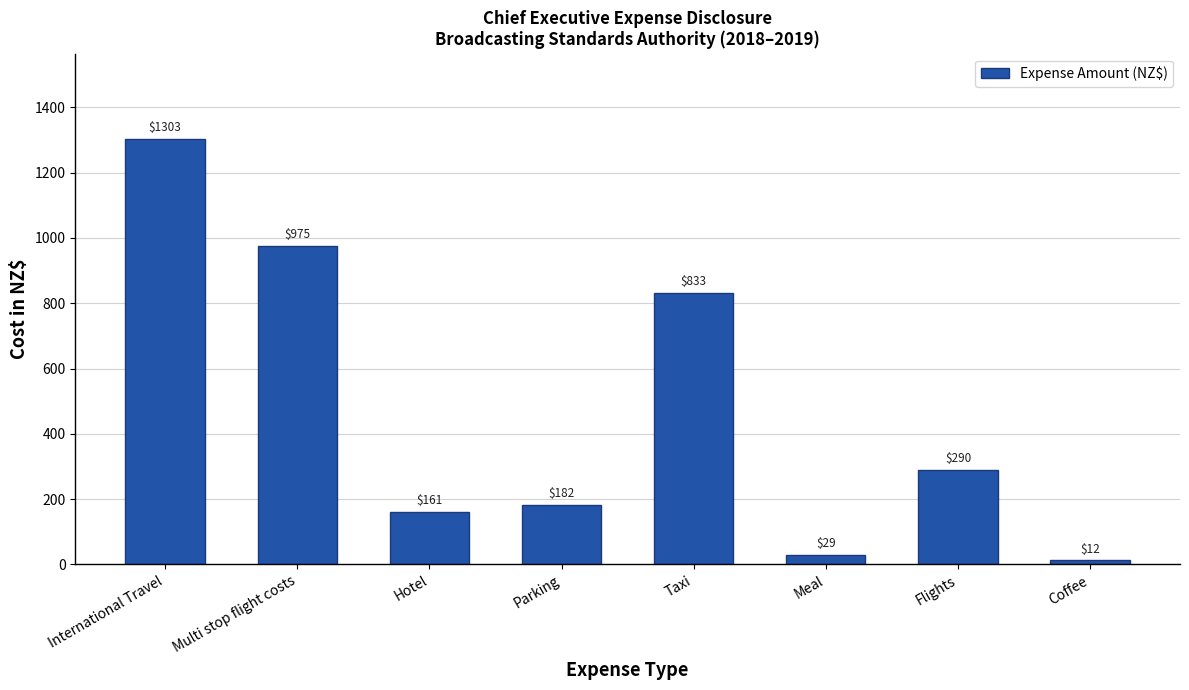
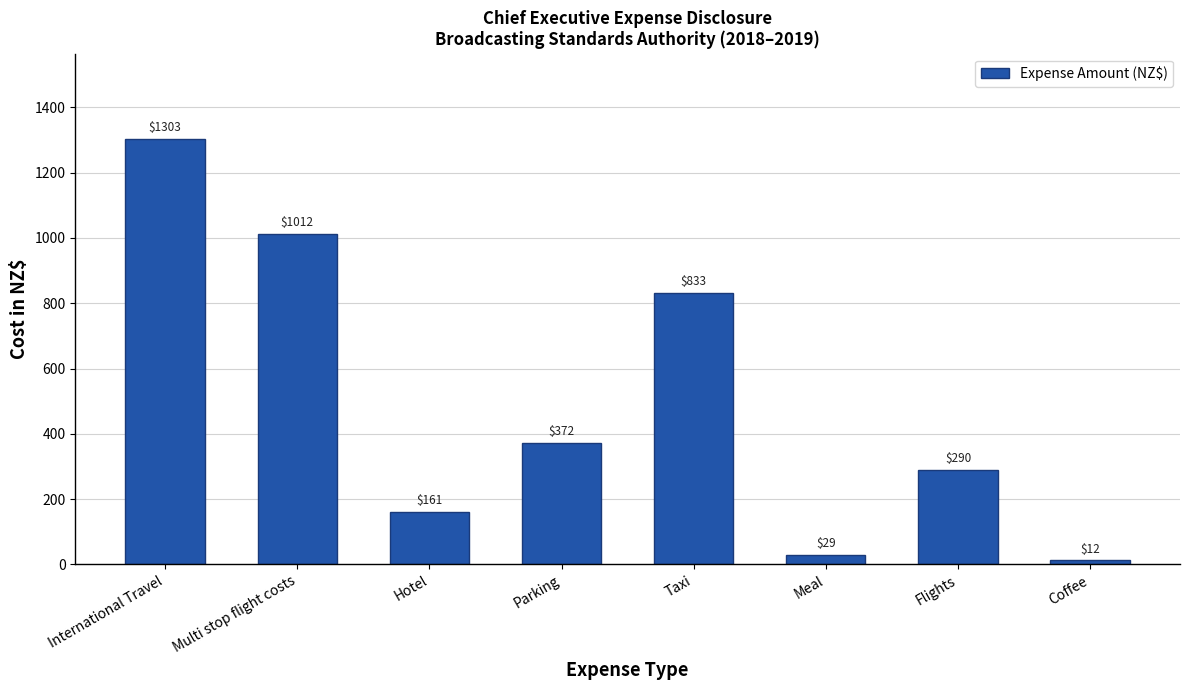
Multi stop flight costs: $975 -> $1012
Parking: $182 -> $372
